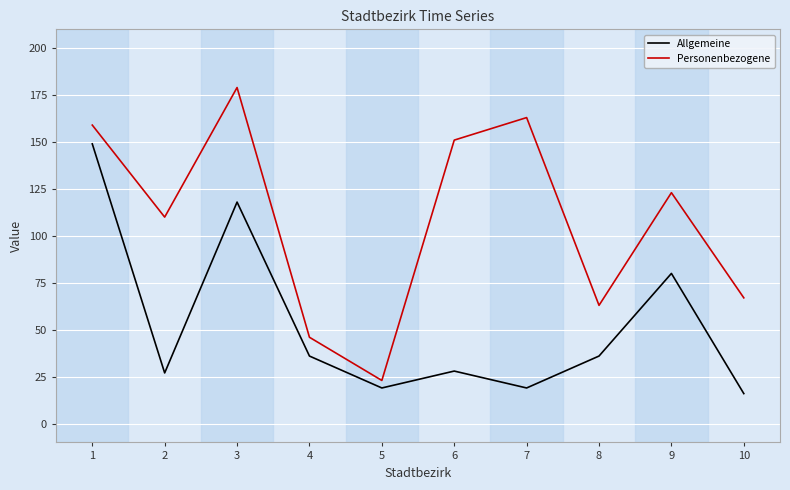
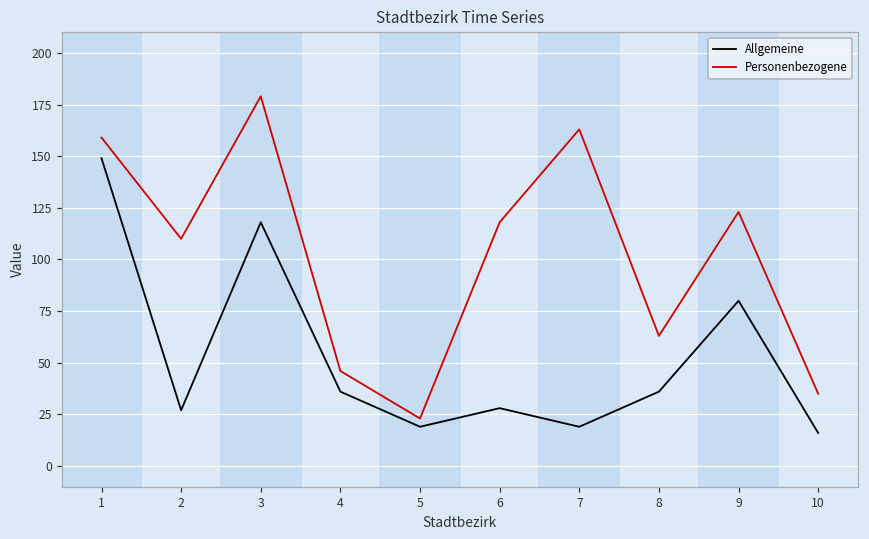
Personenbezogene, 6: 151 -> 118
Personenbezogene, 10: 67 -> 35
